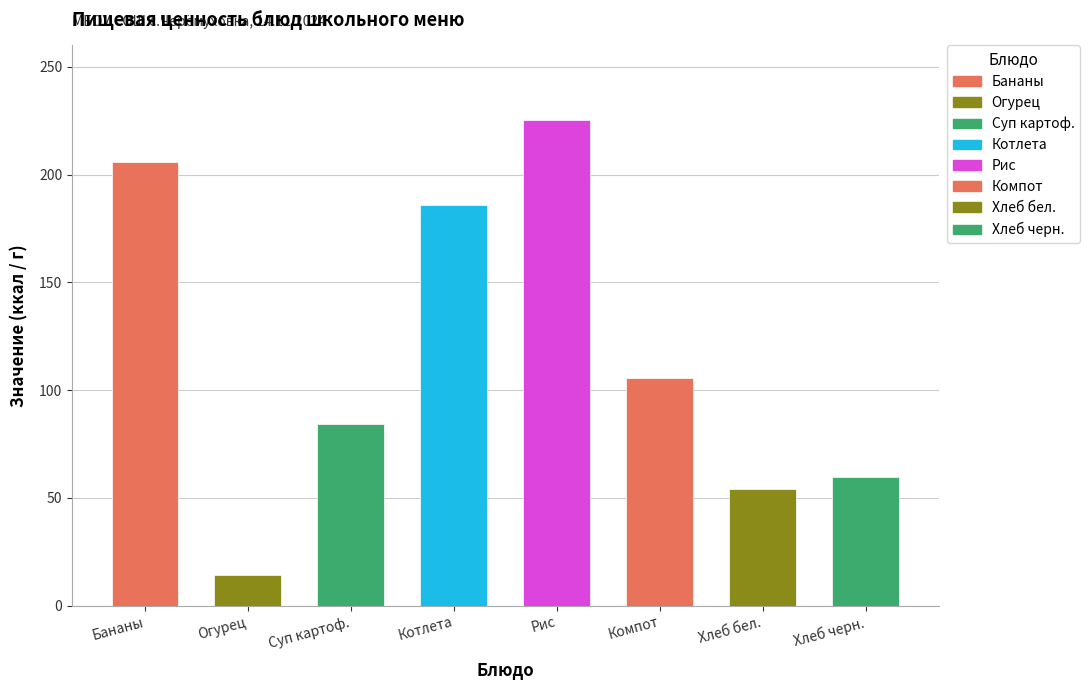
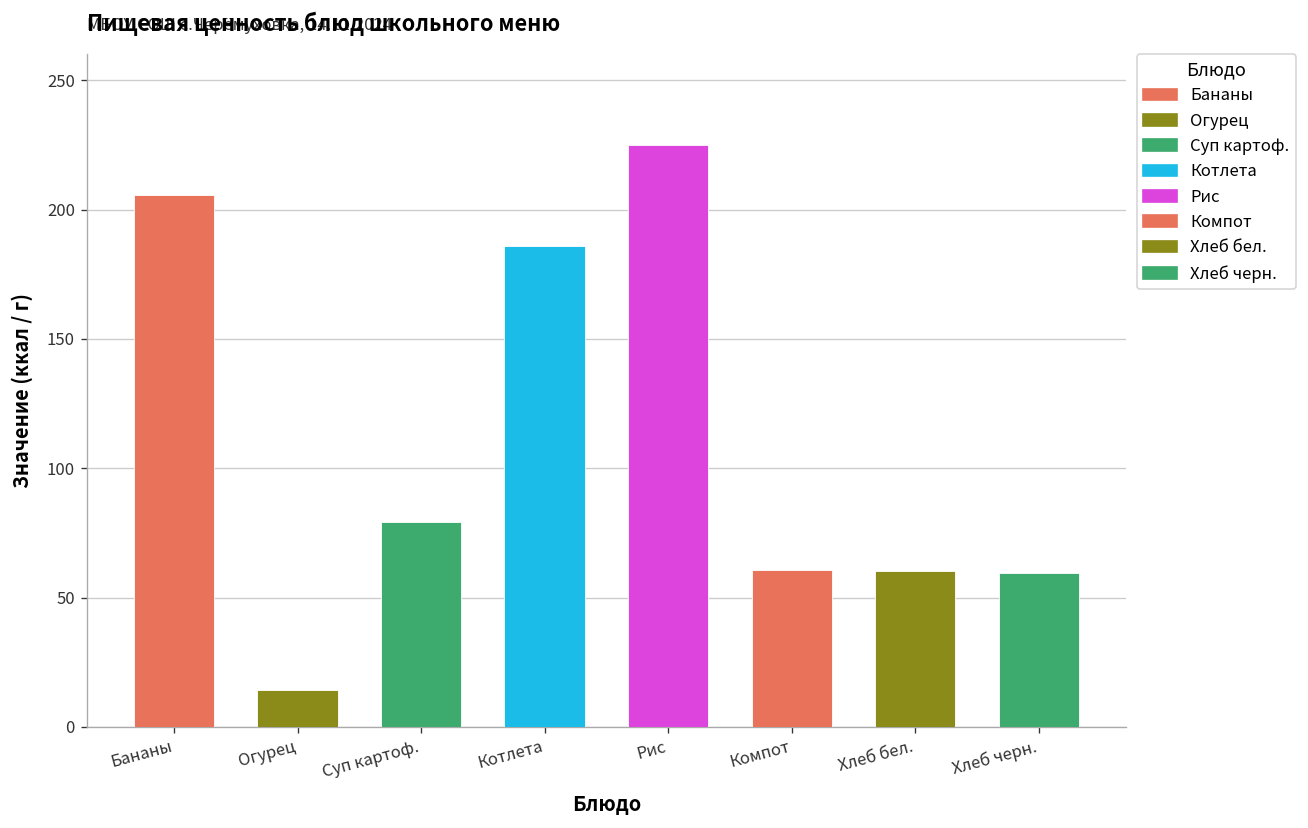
Суп картоф.: 85 -> 79
Компот: 106 -> 61
Хлеб бел.: 54 -> 60
